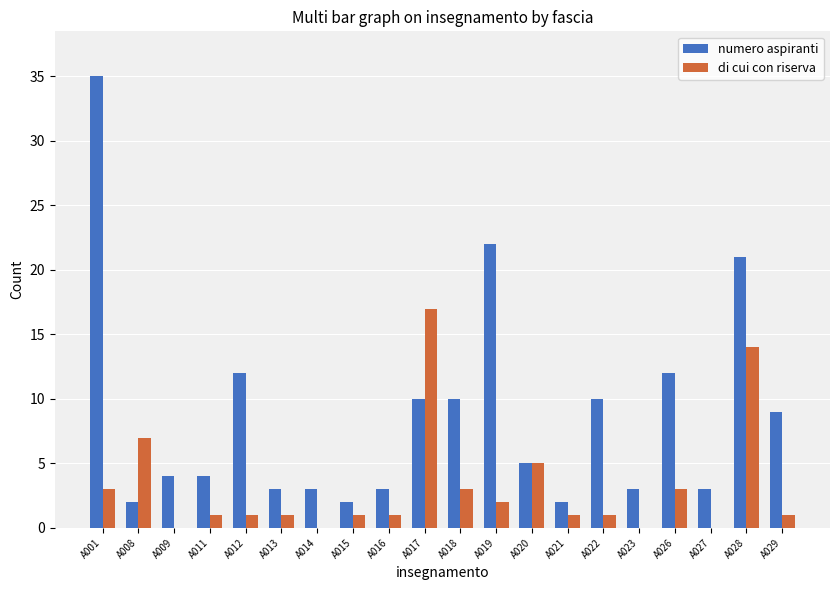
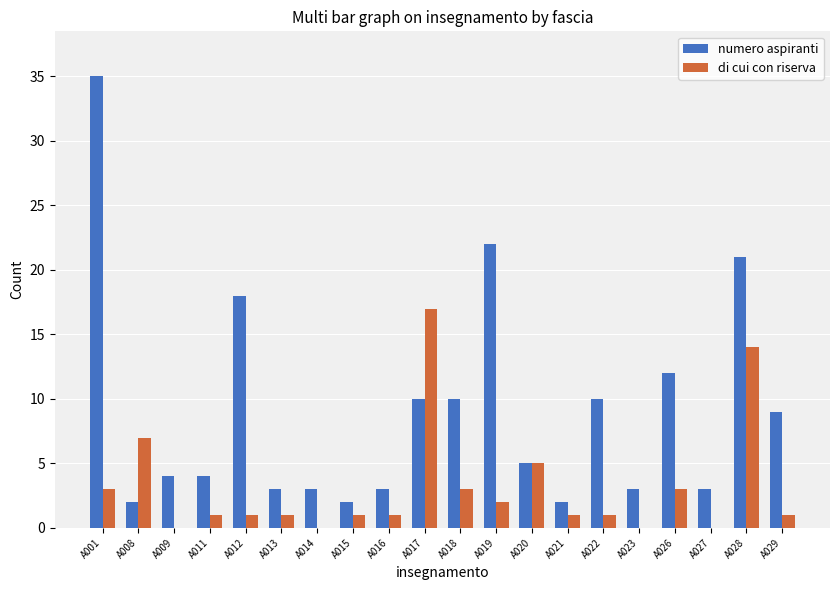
numero aspiranti, A012: 12 -> 18
